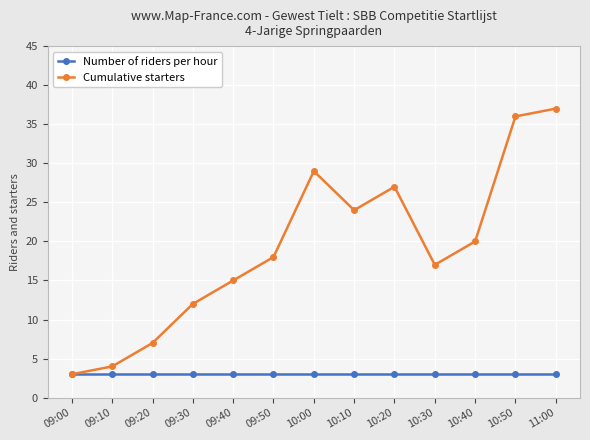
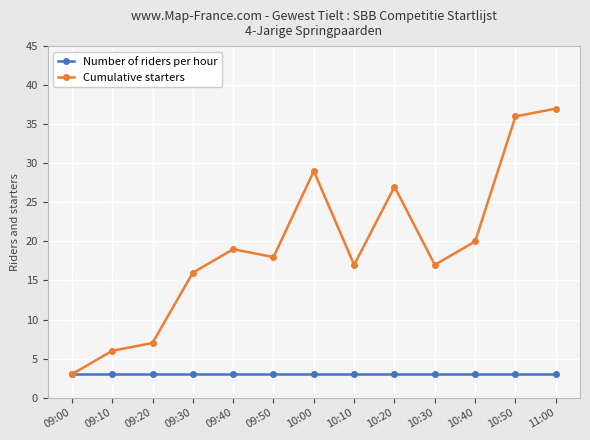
Cumulative starters, 09:10: 4 -> 6
Cumulative starters, 09:30: 12 -> 16
Cumulative starters, 09:40: 15 -> 19
Cumulative starters, 10:10: 24 -> 17
